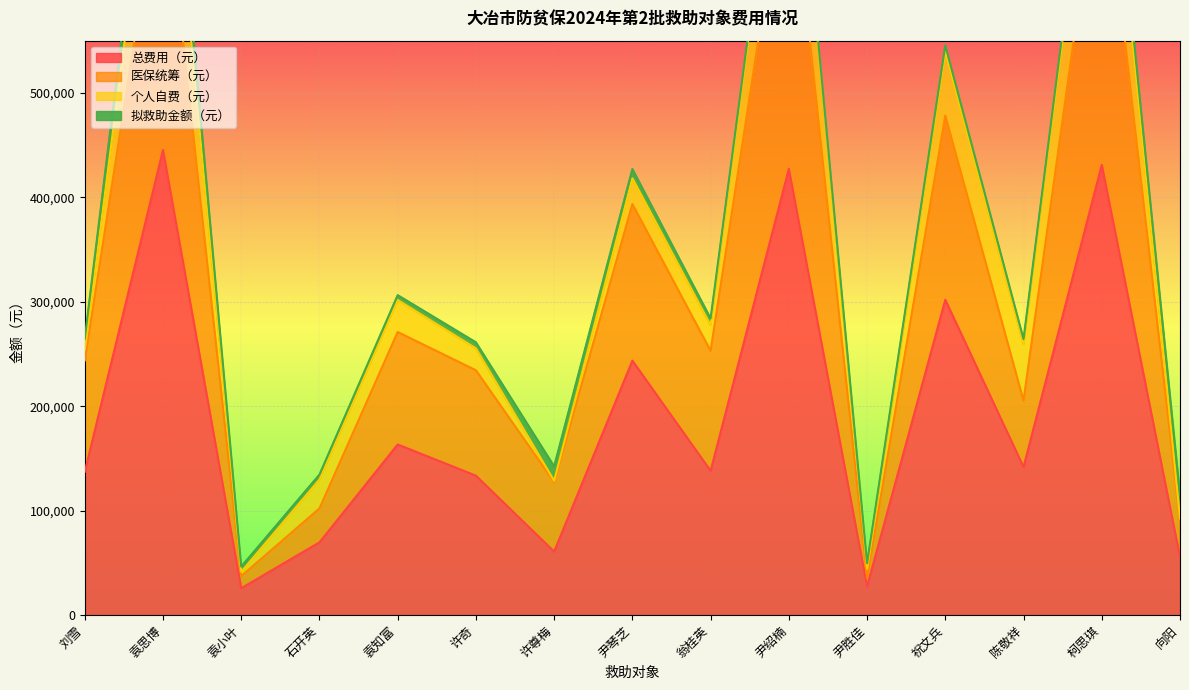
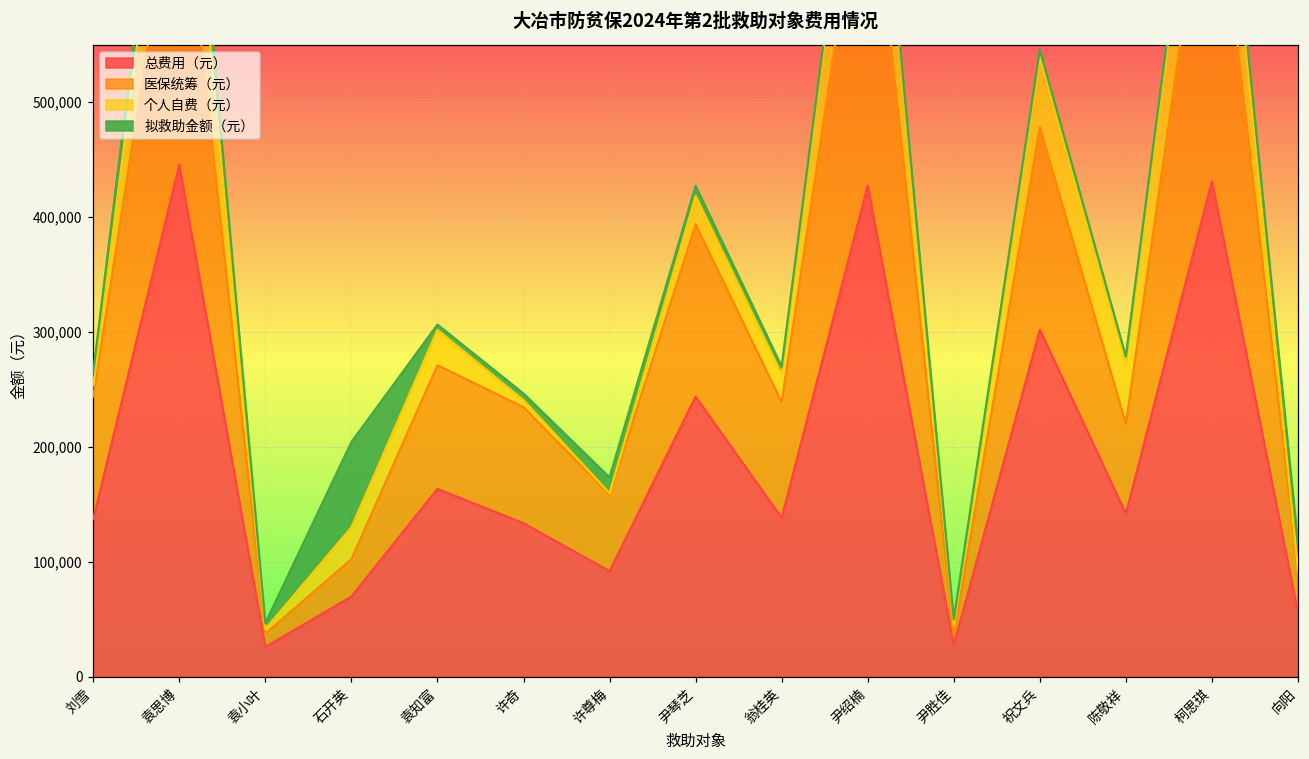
拟救助金额（元）, 石开英: 5,000 -> 74,000
个人自费（元）, 许奇: 21,000 -> 6,000
总费用（元）, 许尊梅: 61,000 -> 92,000
医保统筹（元）, 翁桂英: 115,000 -> 101,000
医保统筹（元）, 陈敬祥: 64,000 -> 78,000
